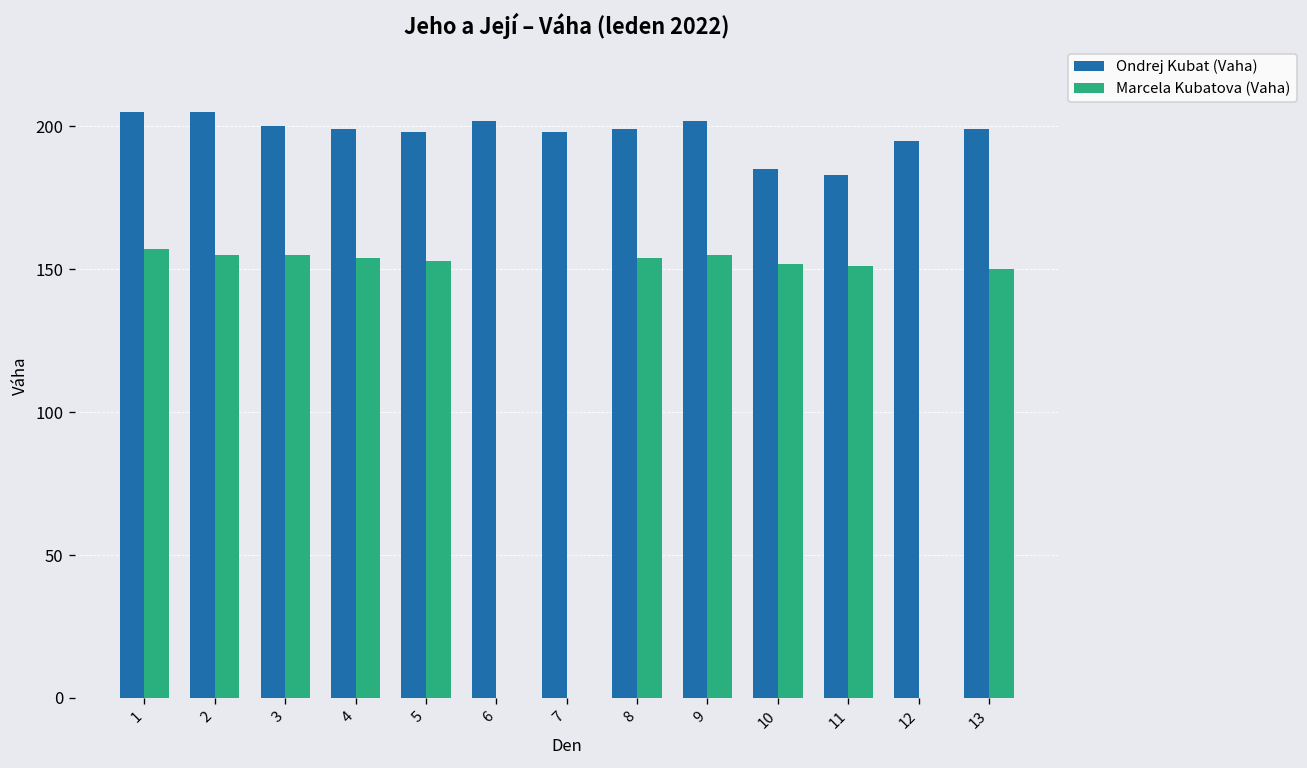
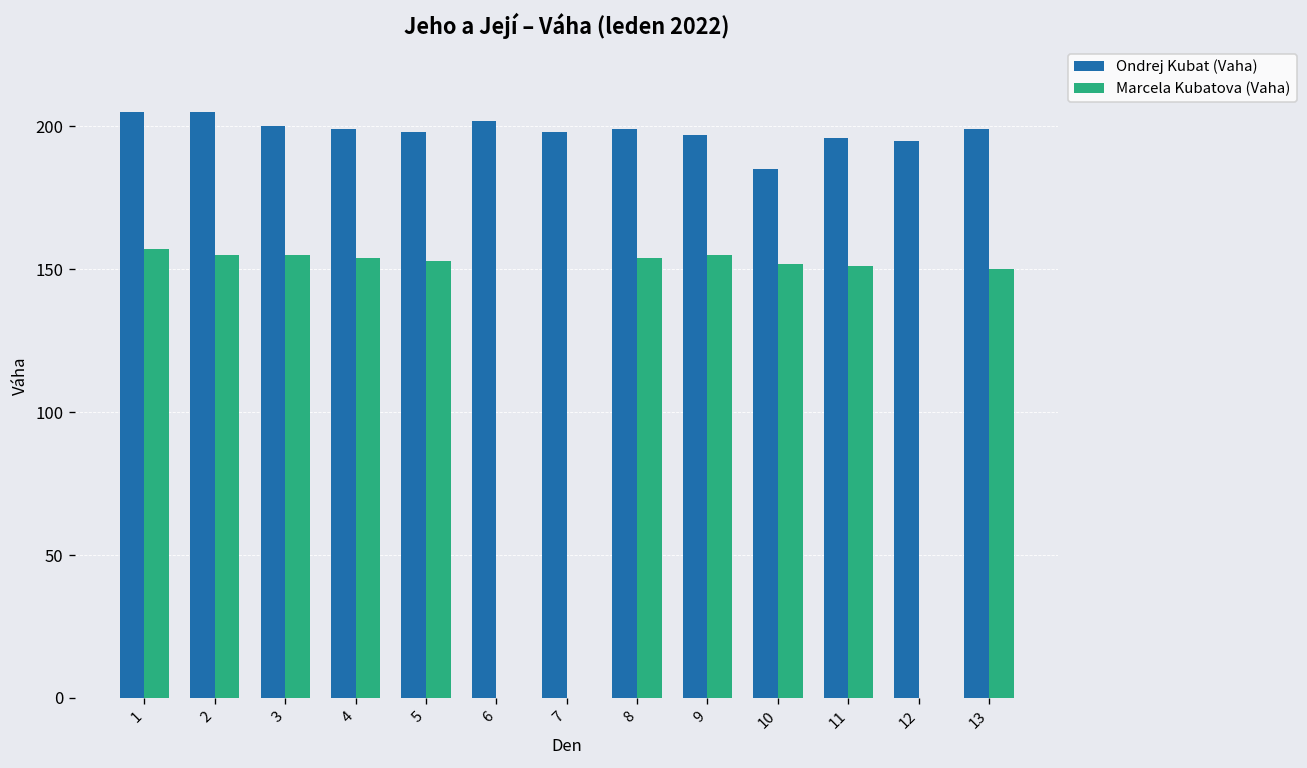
Ondrej Kubat (Vaha), 9: 202 -> 197
Ondrej Kubat (Vaha), 11: 183 -> 196
